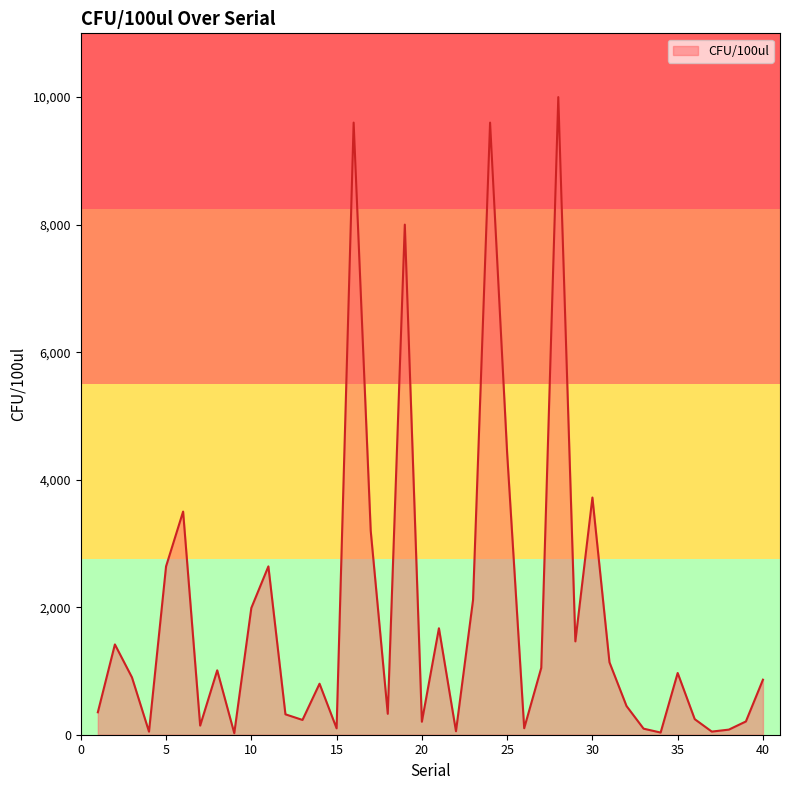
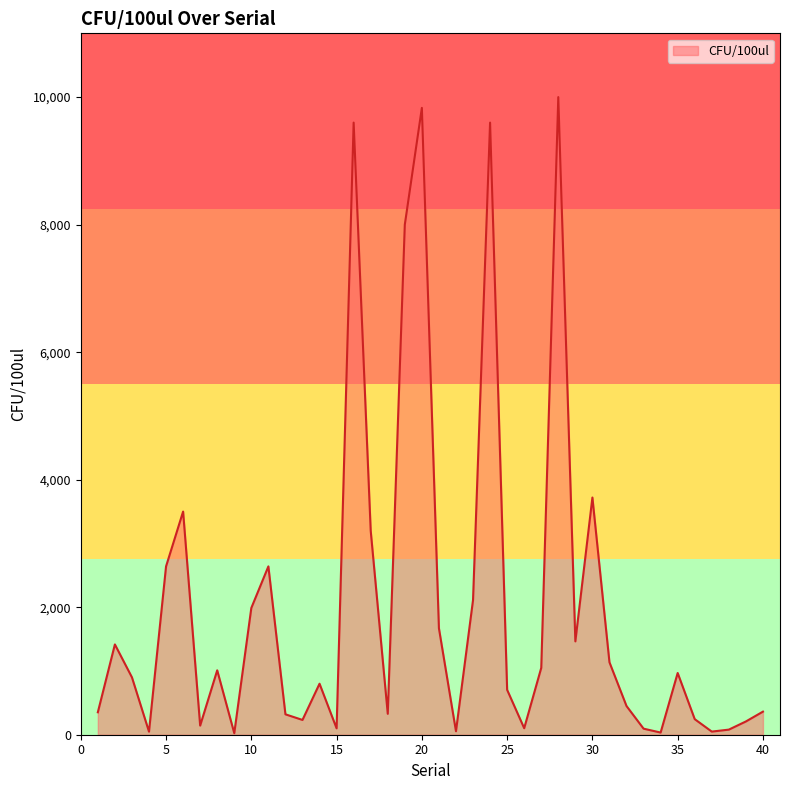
20: 200 -> 9,800
25: 4,400 -> 700
40: 900 -> 400
